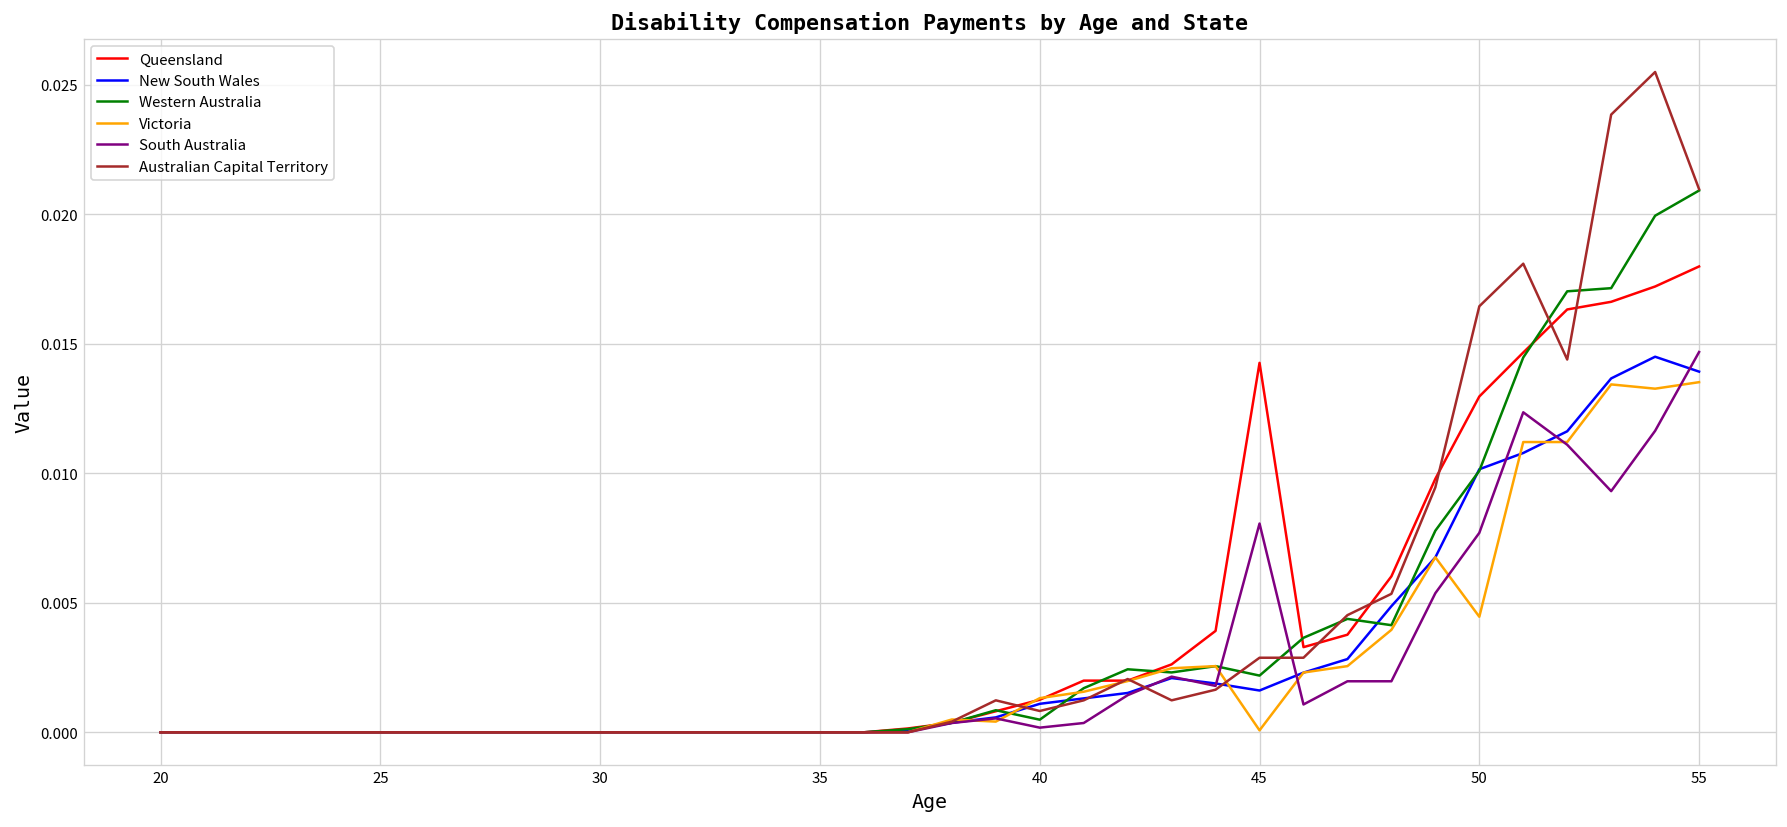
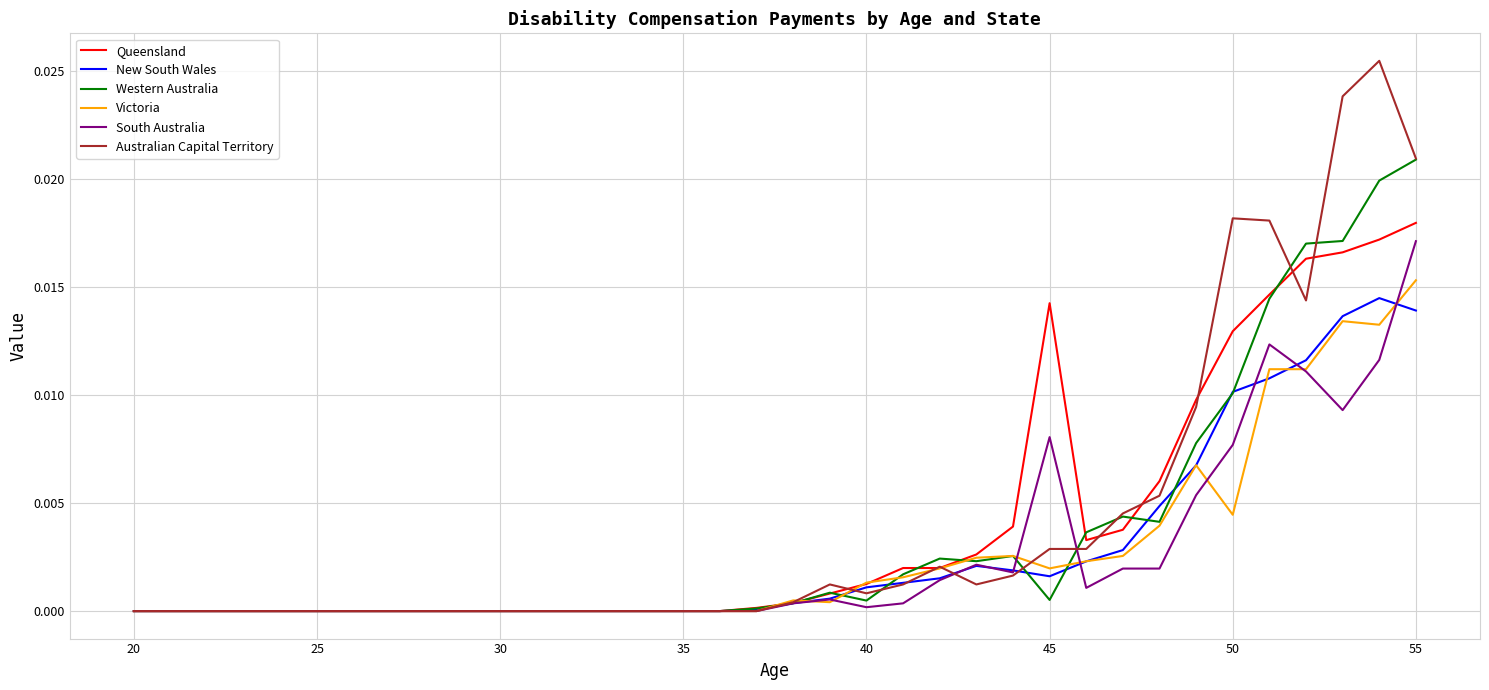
Western Australia, 45: 0.0022 -> 0.0005
Victoria, 45: 0.0001 -> 0.0020
Australian Capital Territory, 50: 0.0164 -> 0.0182
Victoria, 55: 0.0135 -> 0.0153
South Australia, 55: 0.0147 -> 0.0171
